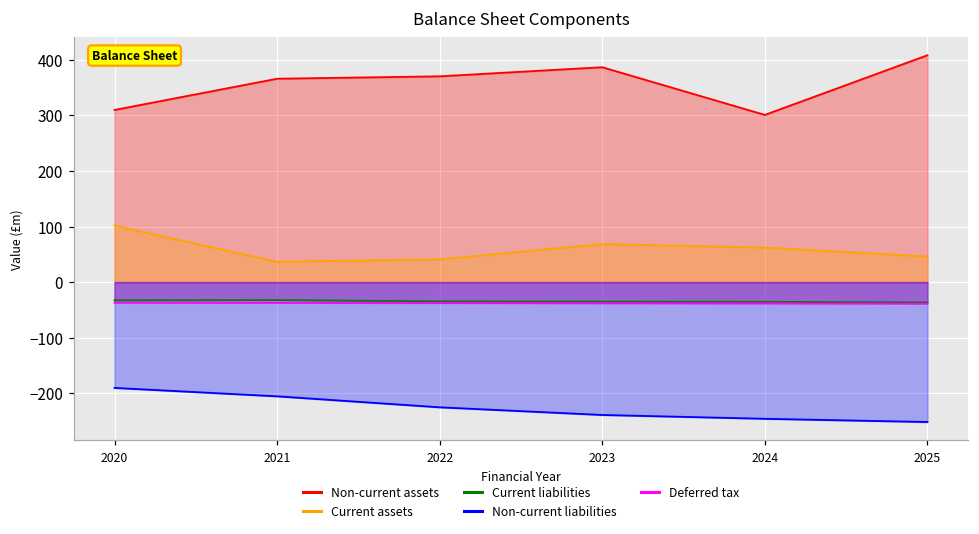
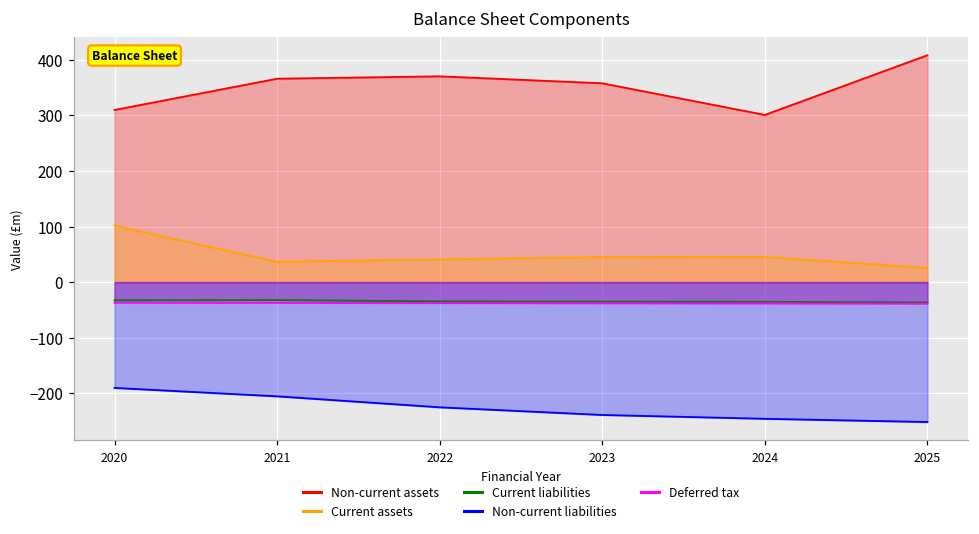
Non-current assets, 2023: 390 -> 360
Current assets, 2023: 70 -> 40
Current assets, 2024: 60 -> 50
Current assets, 2025: 50 -> 30
